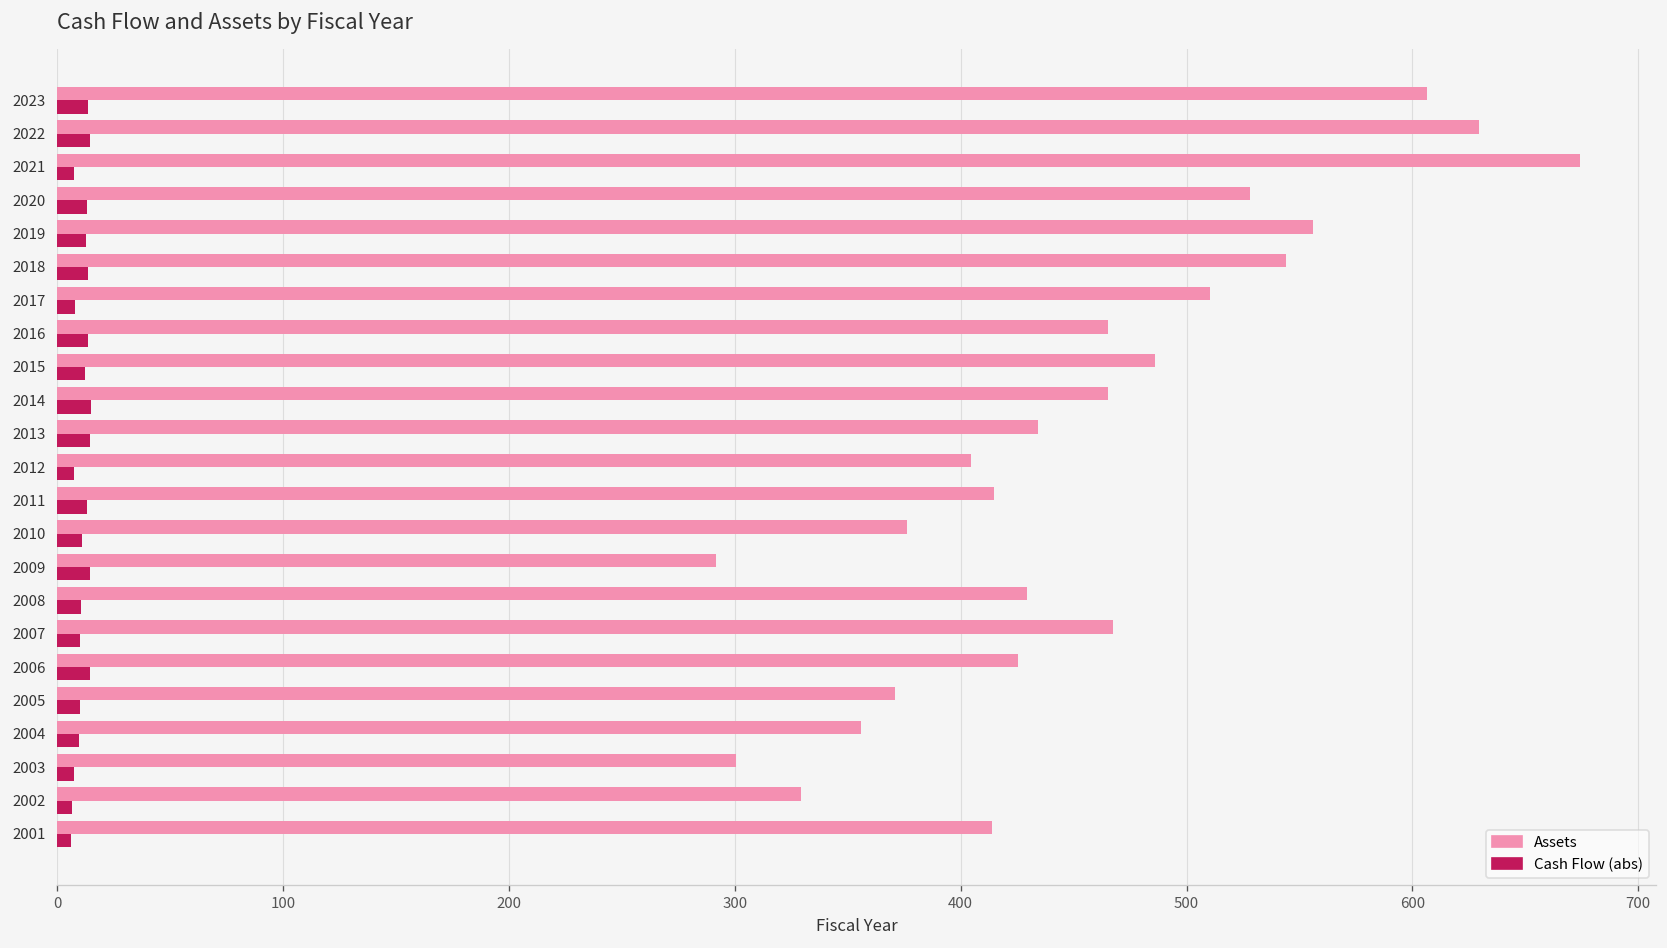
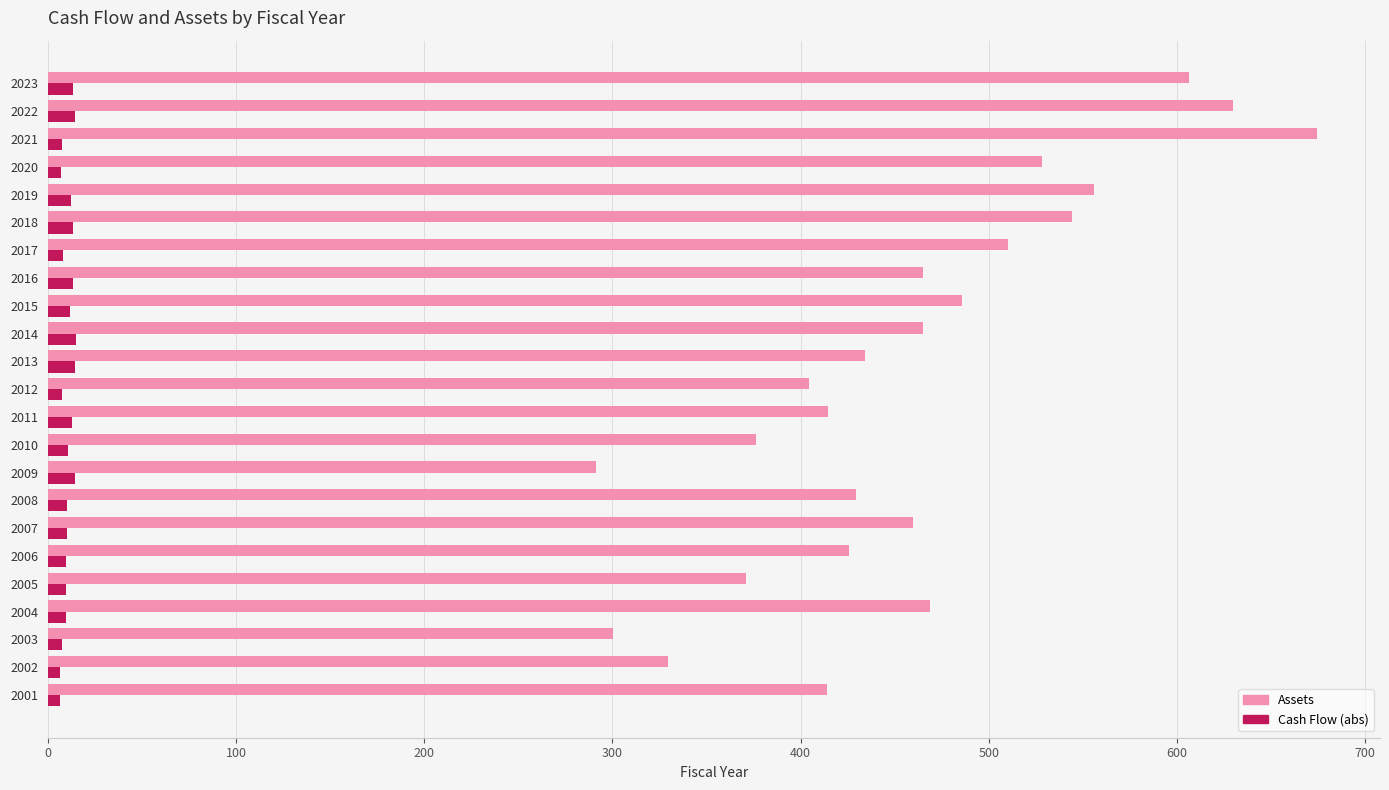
Cash Flow (abs), 2020: 13 -> 7
Assets, 2007: 467 -> 460
Cash Flow (abs), 2006: 14 -> 10
Assets, 2004: 356 -> 469
